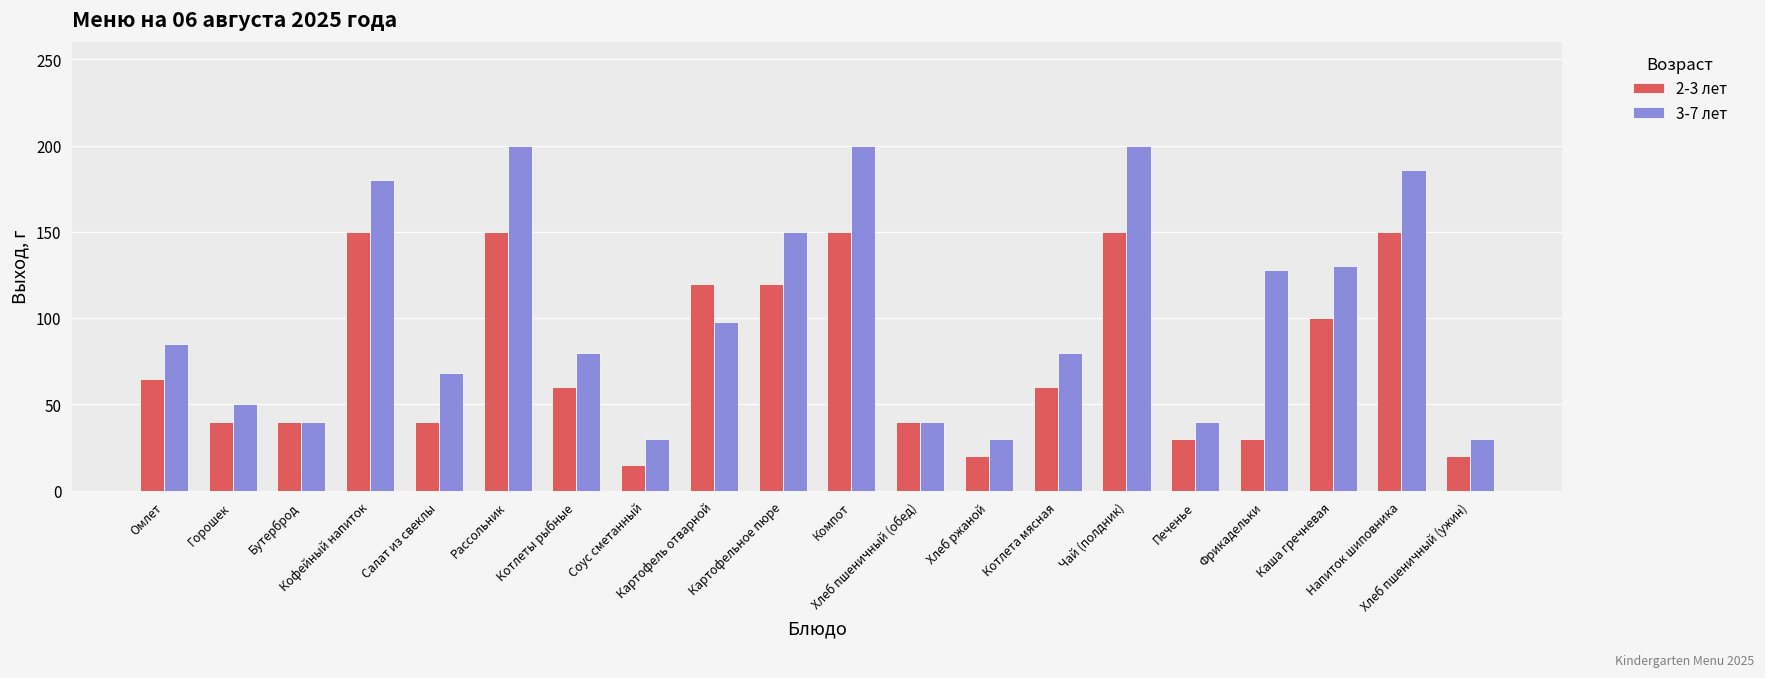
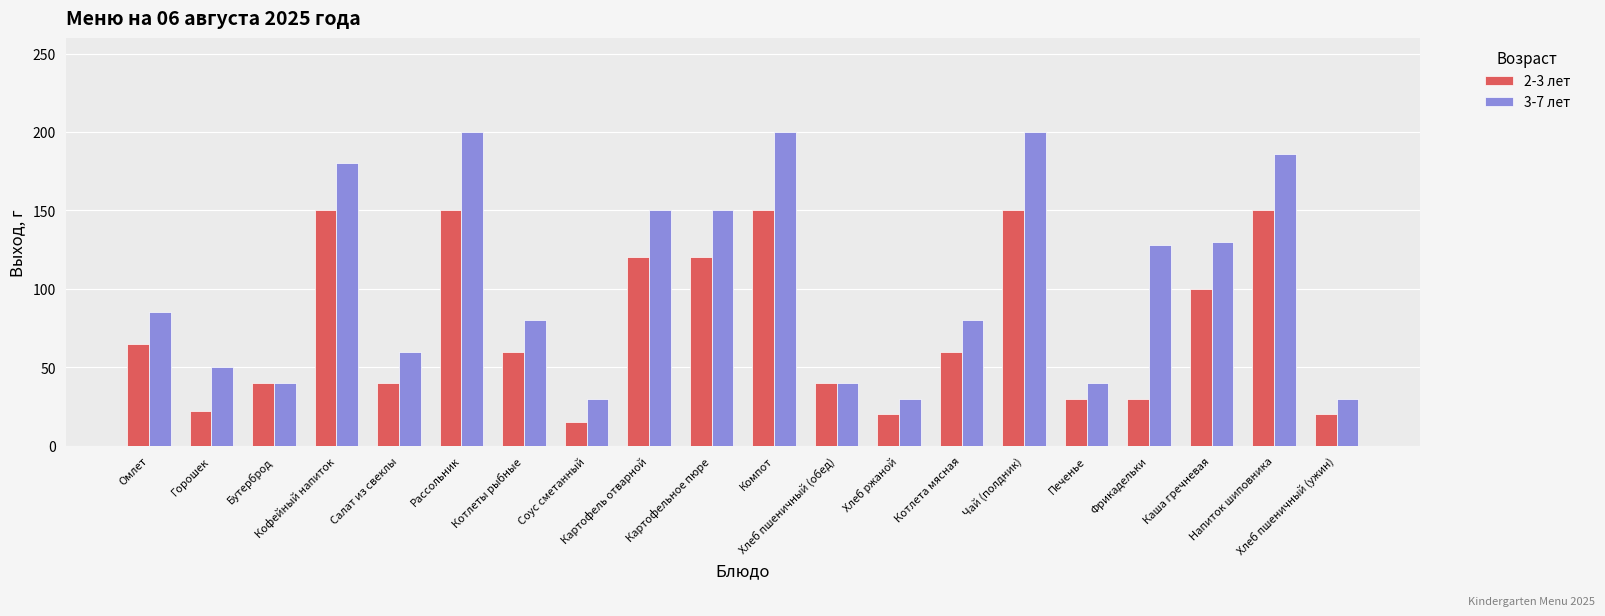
2-3 лет, Горошек: 40 -> 22
3-7 лет, Салат из свеклы: 68 -> 60
3-7 лет, Картофель отварной: 98 -> 150
